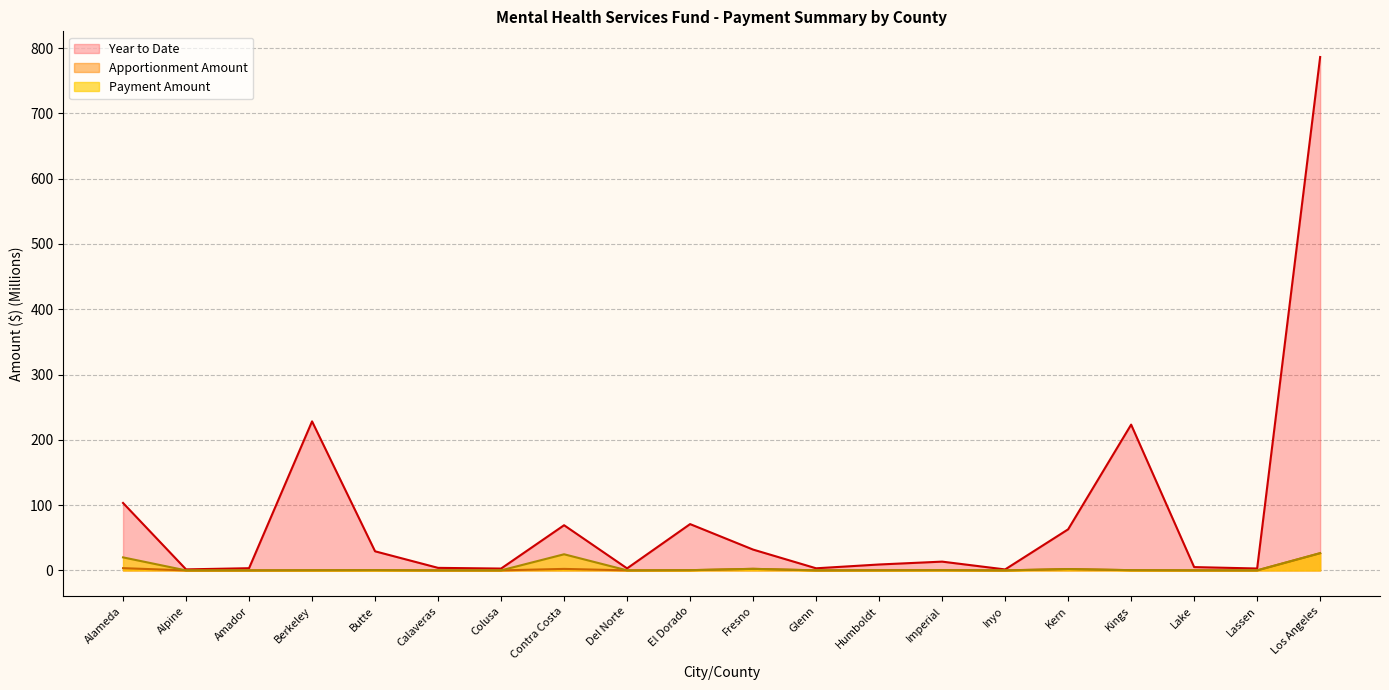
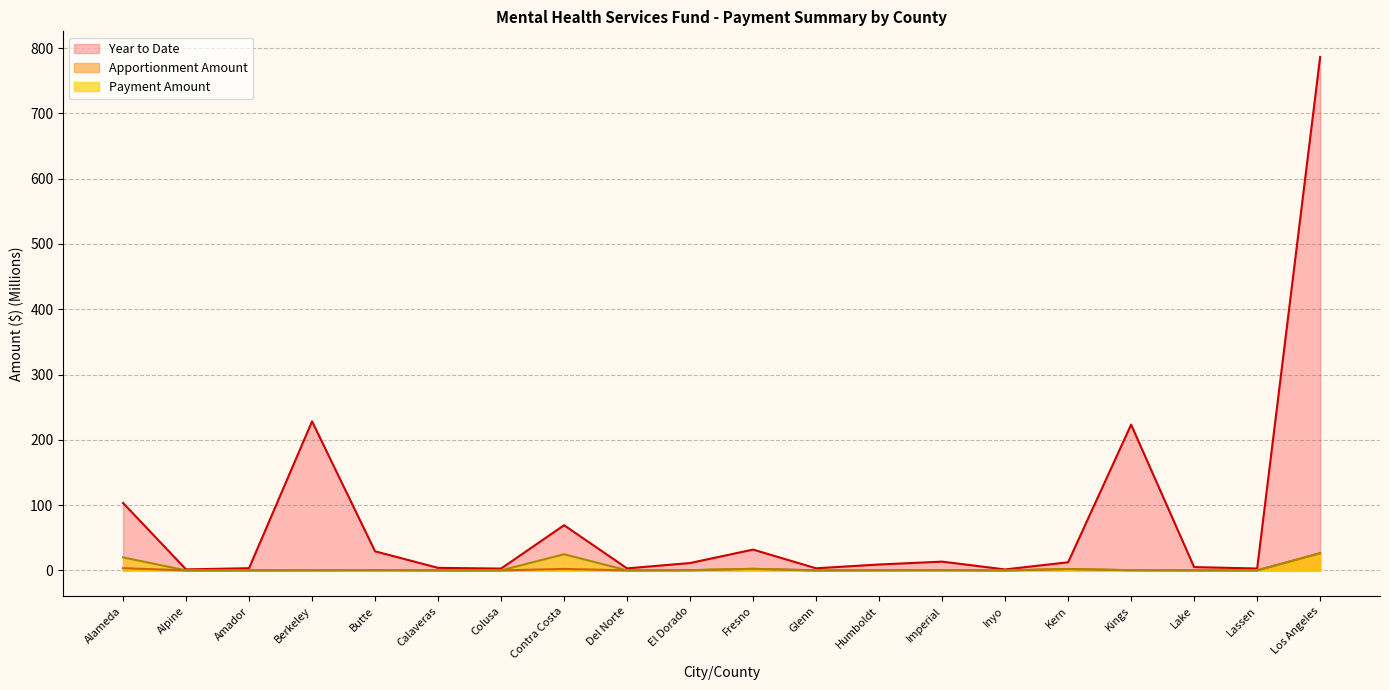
Year to Date, El Dorado: 70 -> 10
Year to Date, Kern: 60 -> 10
